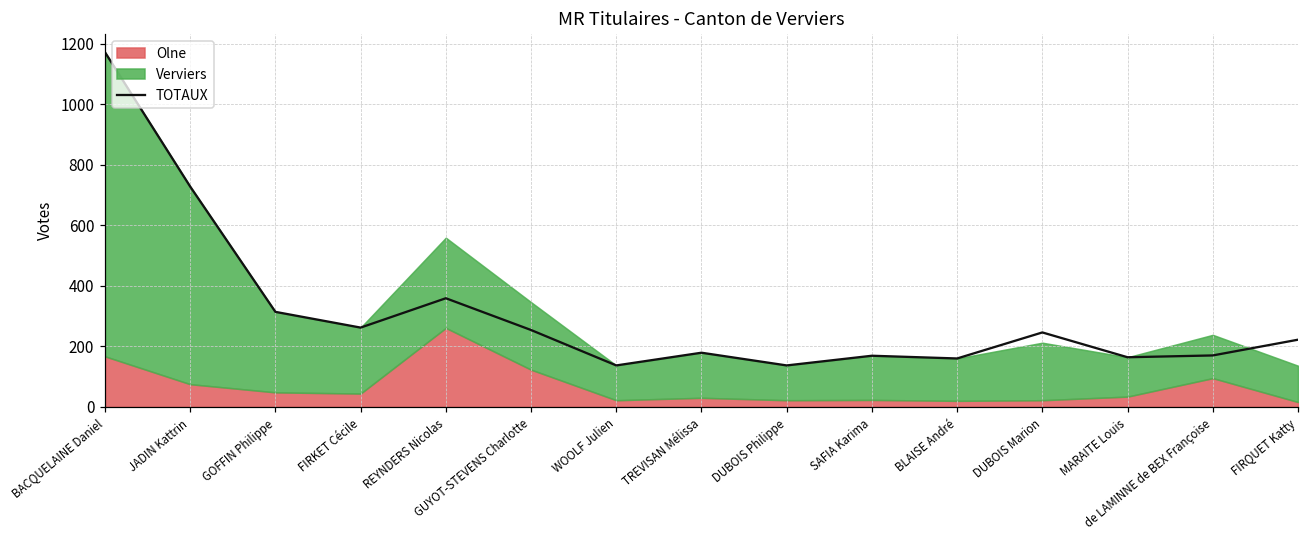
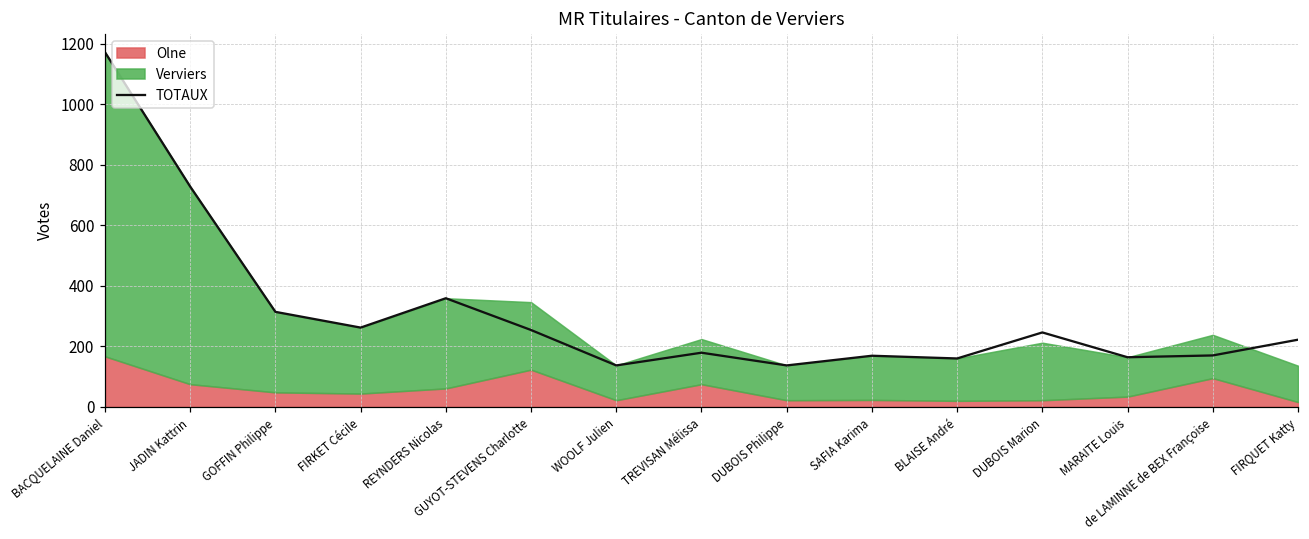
Olne, REYNDERS Nicolas: 260 -> 60
Olne, TREVISAN Mélissa: 30 -> 80
